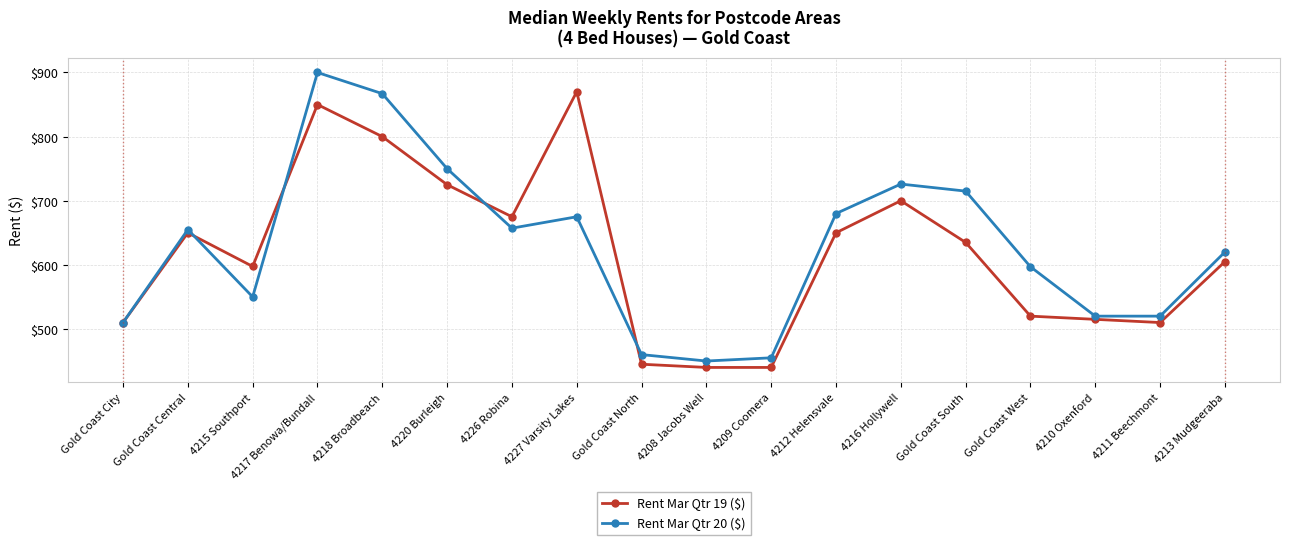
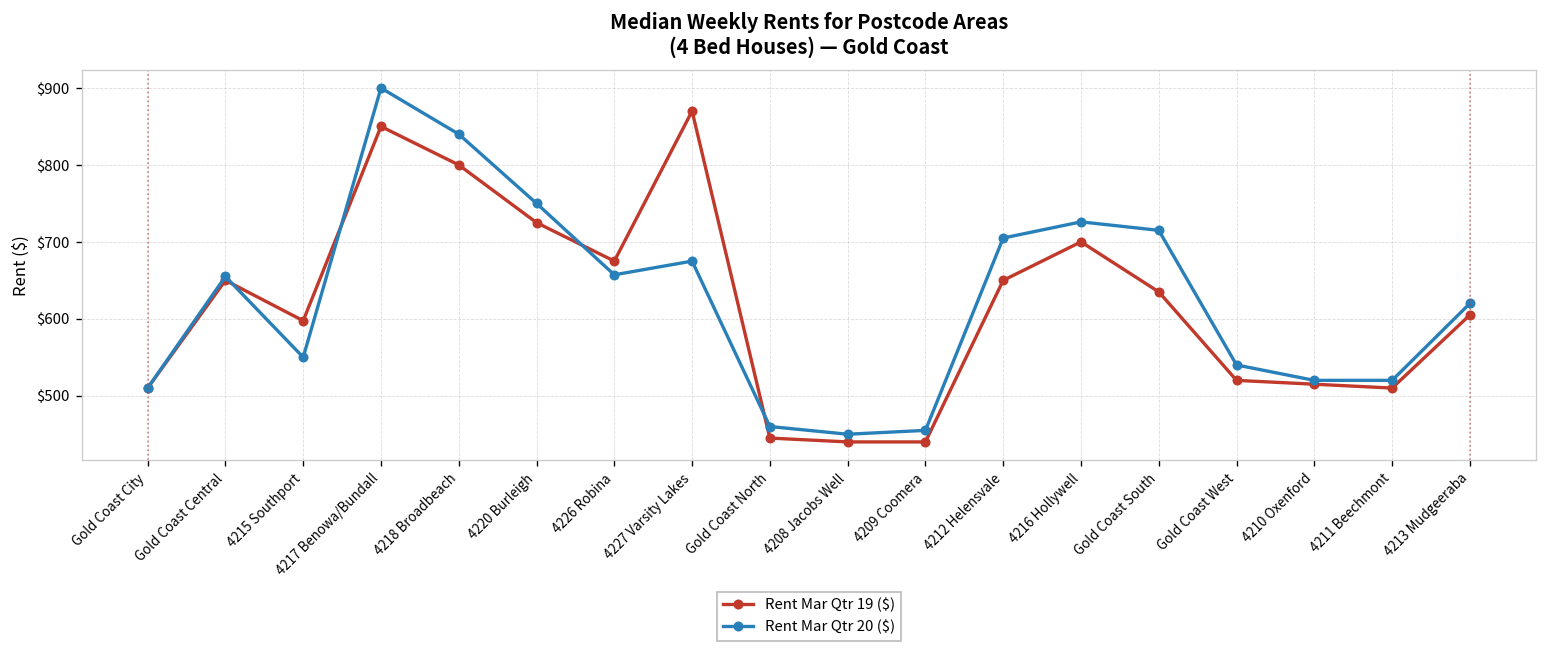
Rent Mar Qtr 20 ($), 4218 Broadbeach: $870 -> $840
Rent Mar Qtr 20 ($), 4212 Helensvale: $680 -> $710
Rent Mar Qtr 20 ($), Gold Coast West: $600 -> $540
